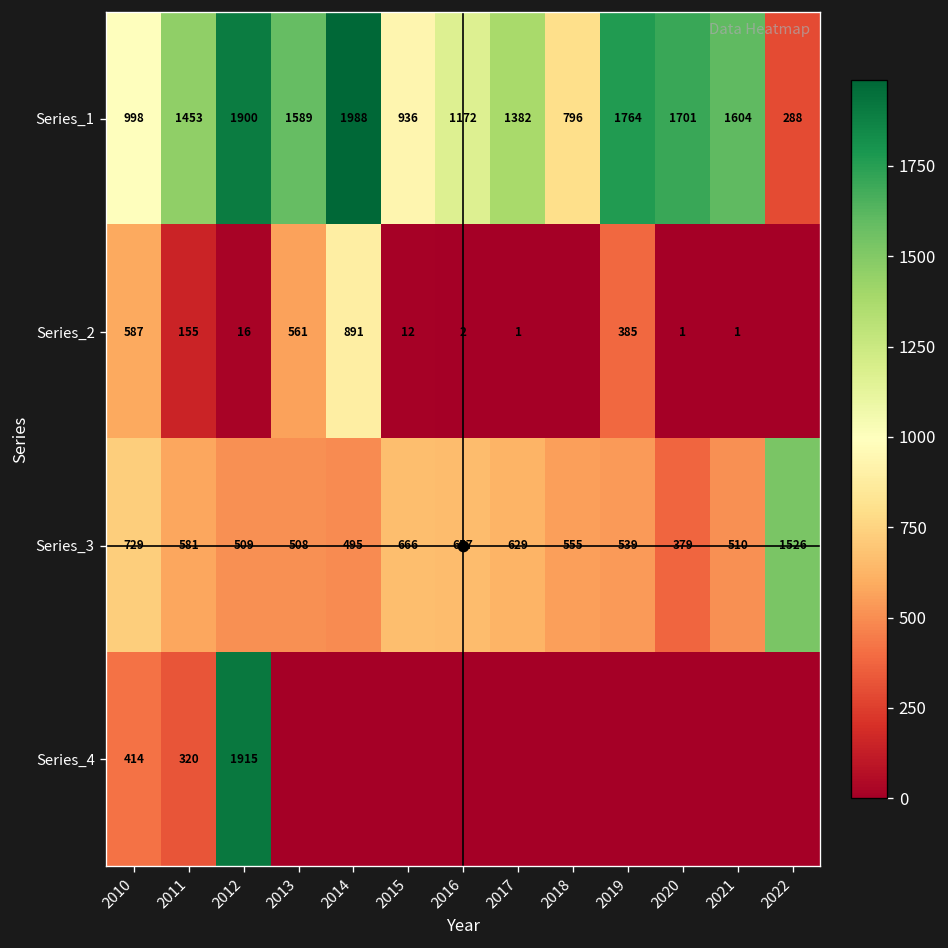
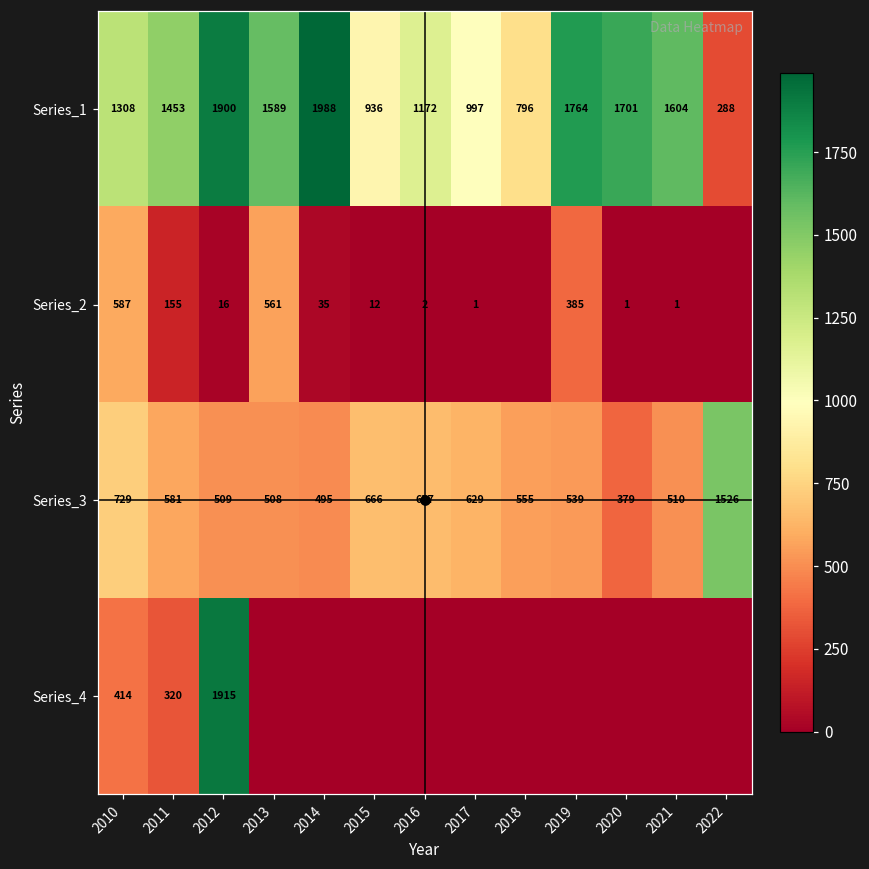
Series_1, 2010: 998 -> 1308
Series_1, 2017: 1382 -> 997
Series_2, 2014: 891 -> 35
